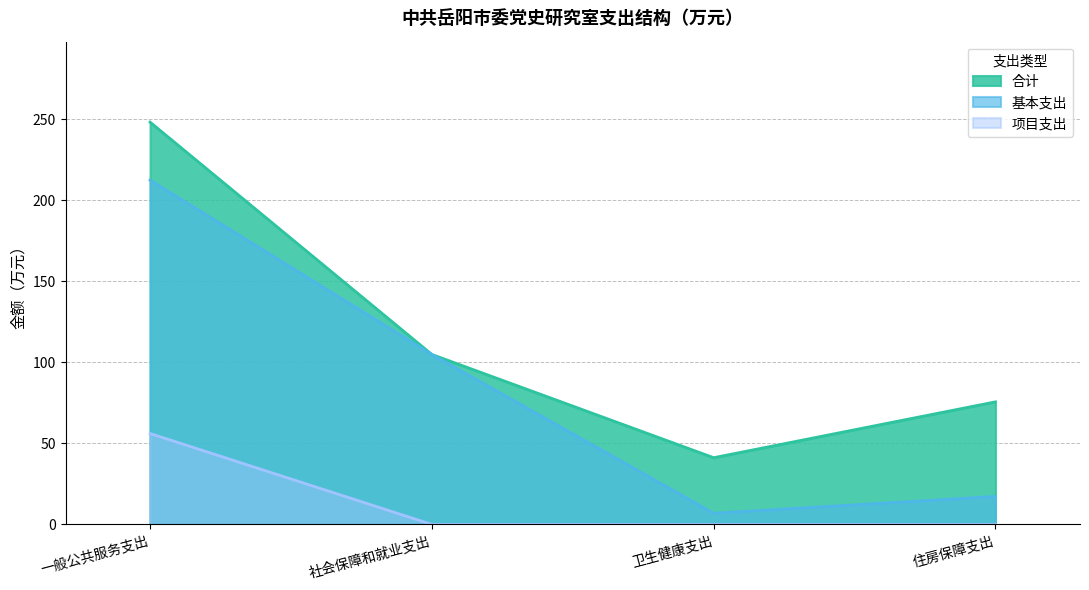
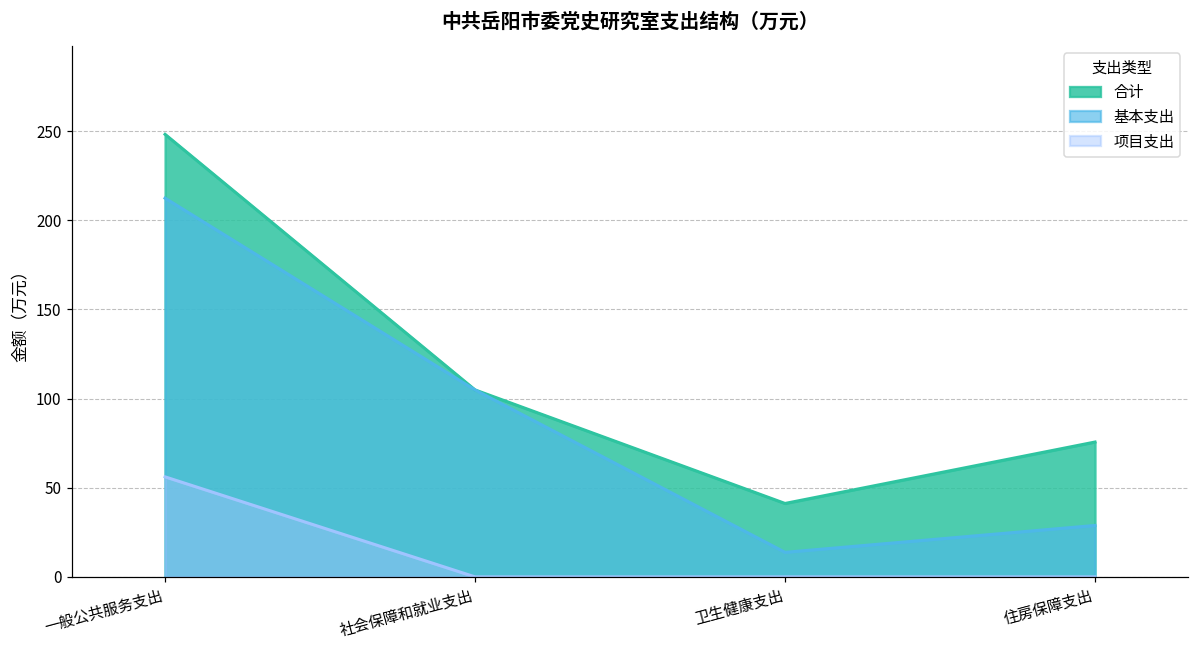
基本支出, 卫生健康支出: 7 -> 14
基本支出, 住房保障支出: 17 -> 29
